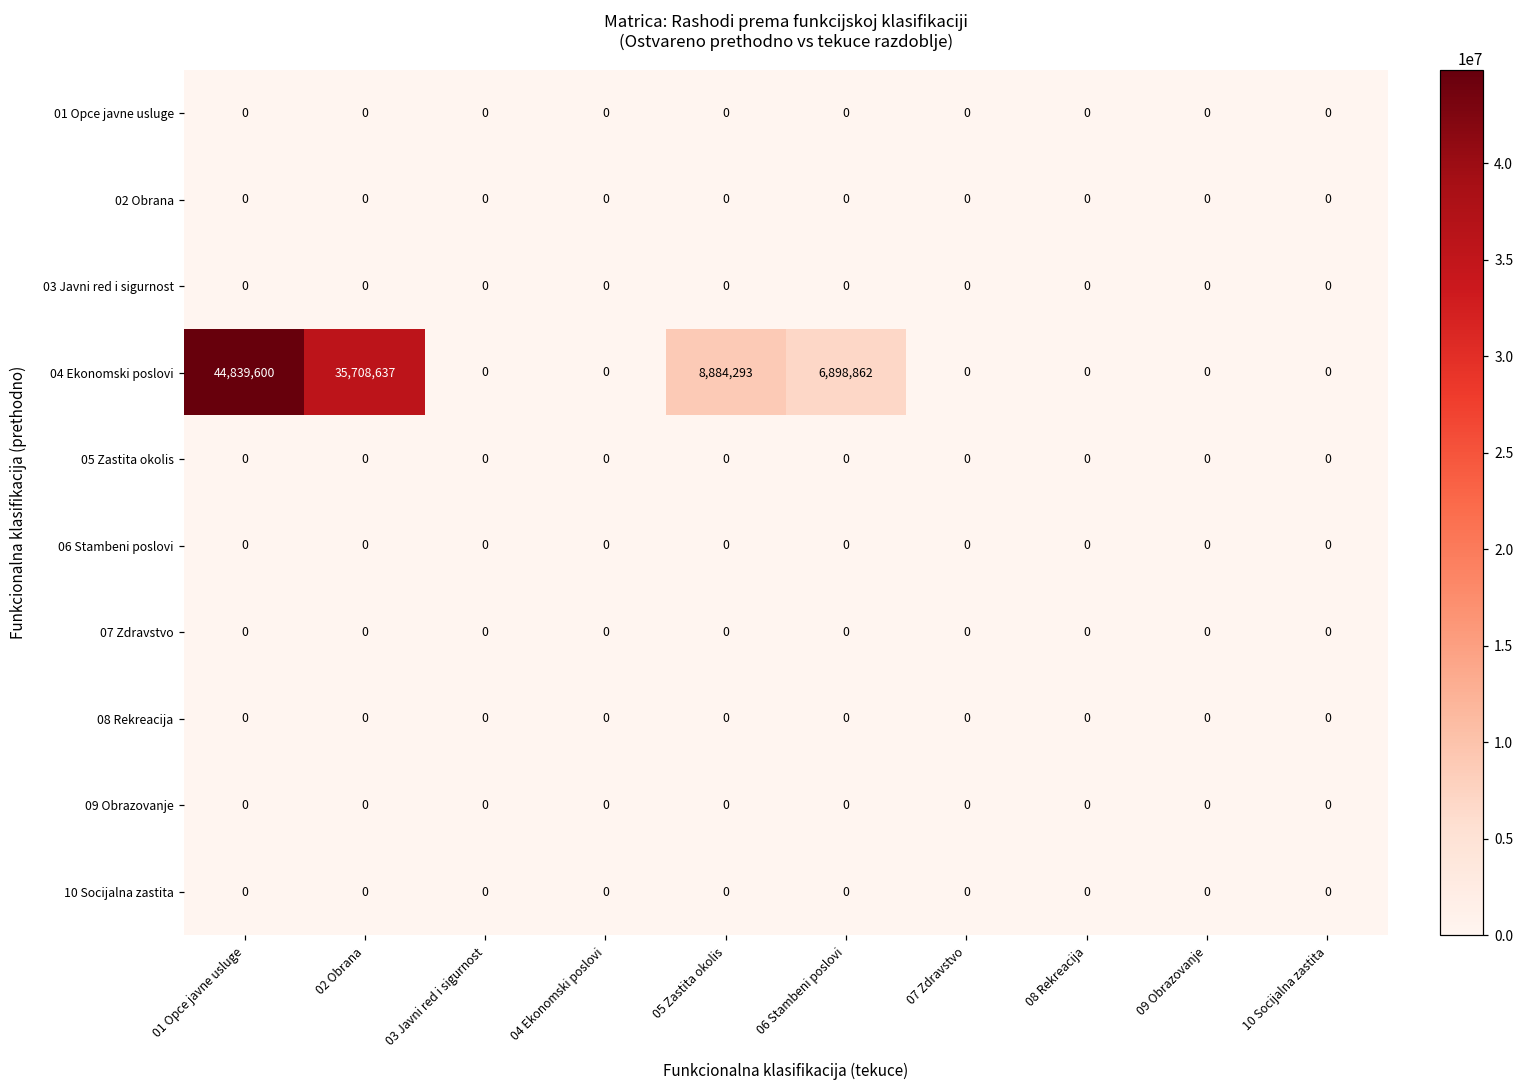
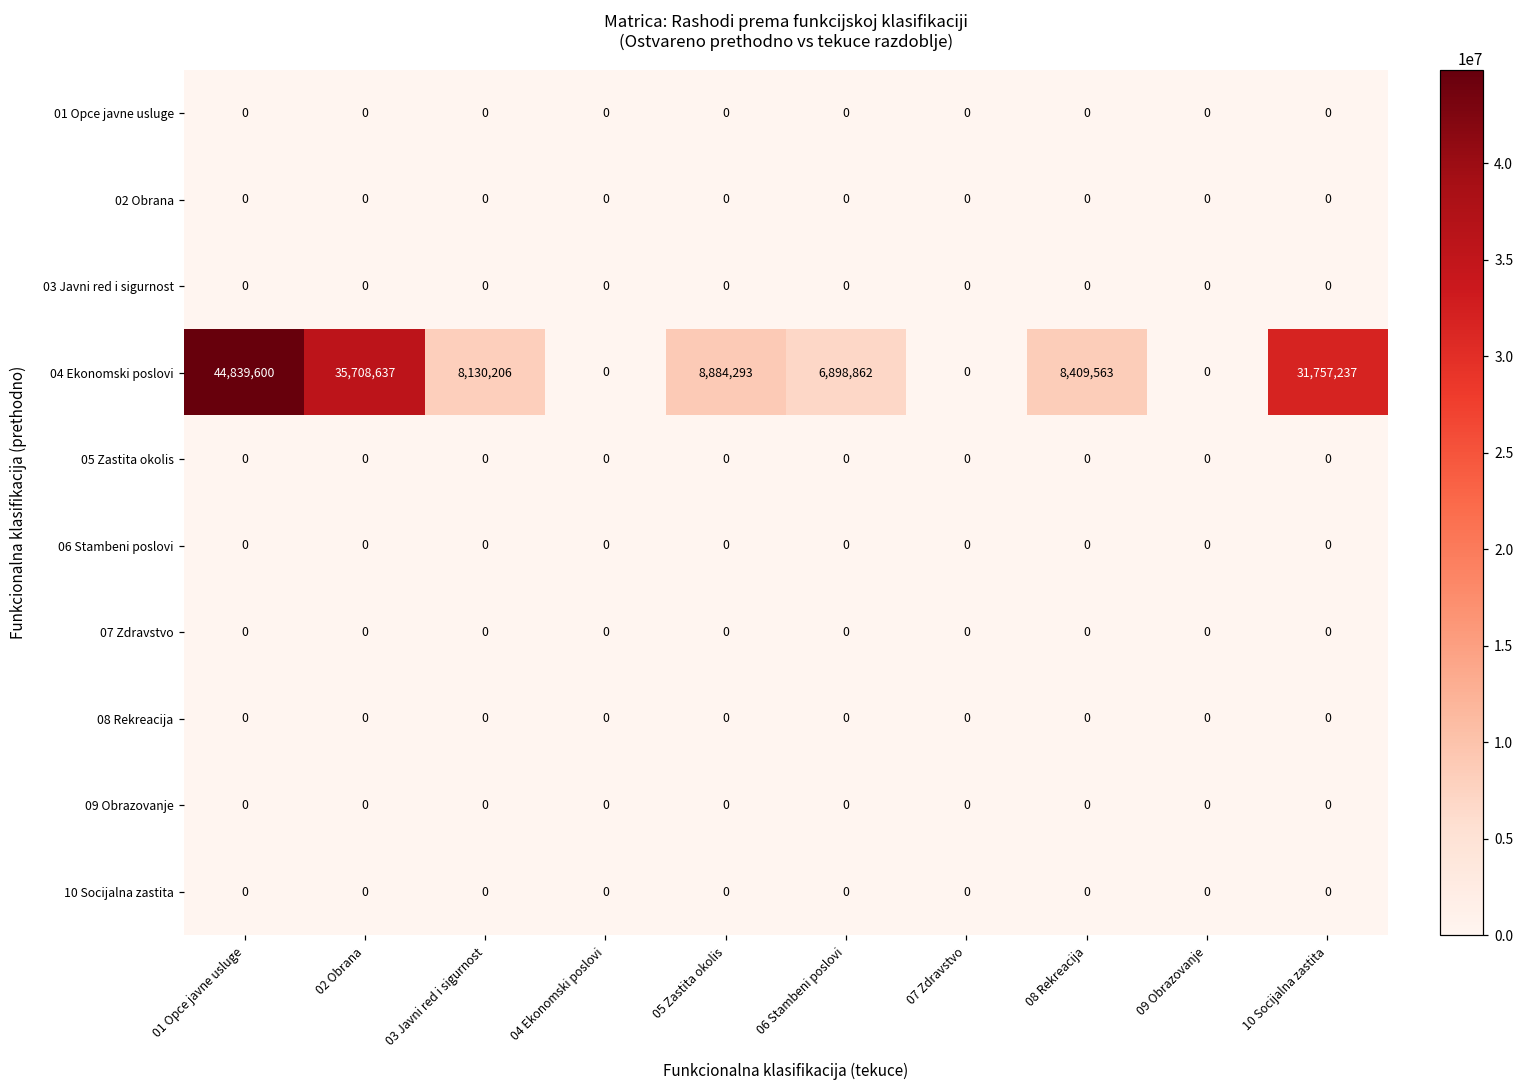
04 Ekonomski poslovi, 03 Javni red i sigurnost: 0 -> 8,130,206
04 Ekonomski poslovi, 08 Rekreacija: 0 -> 8,409,563
04 Ekonomski poslovi, 10 Socijalna zastita: 0 -> 31,757,237
